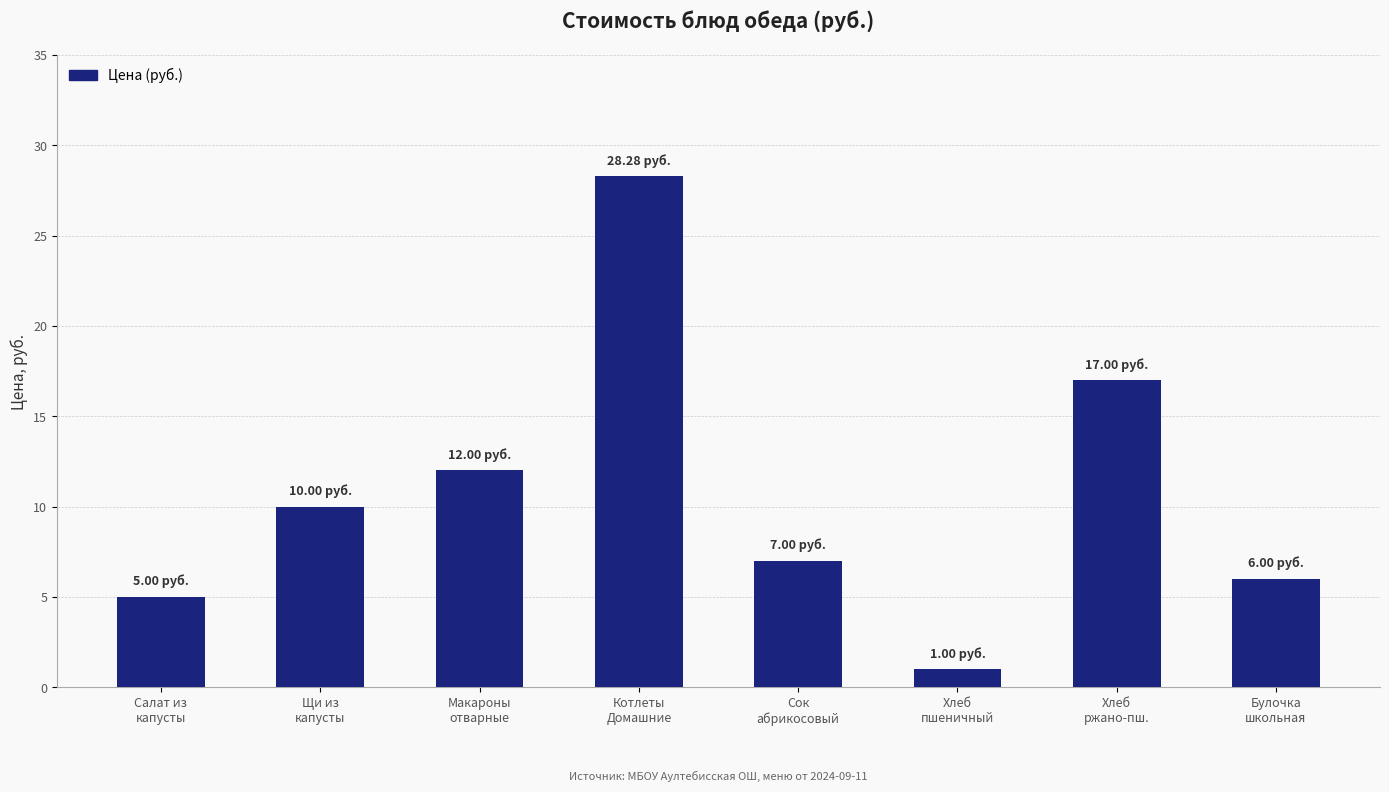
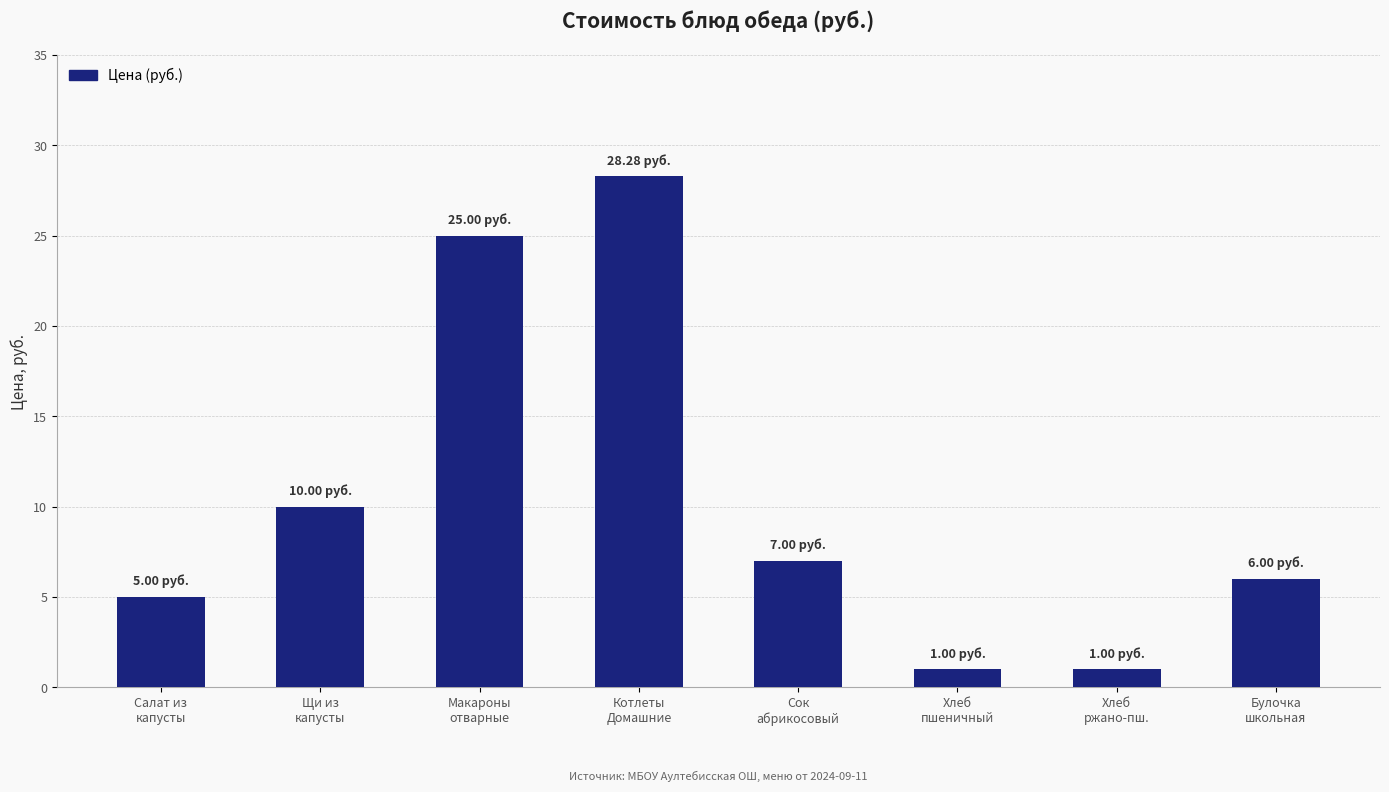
Макароны отварные: 12.00 -> 25.00
Хлеб ржано-пш.: 17.00 -> 1.00
